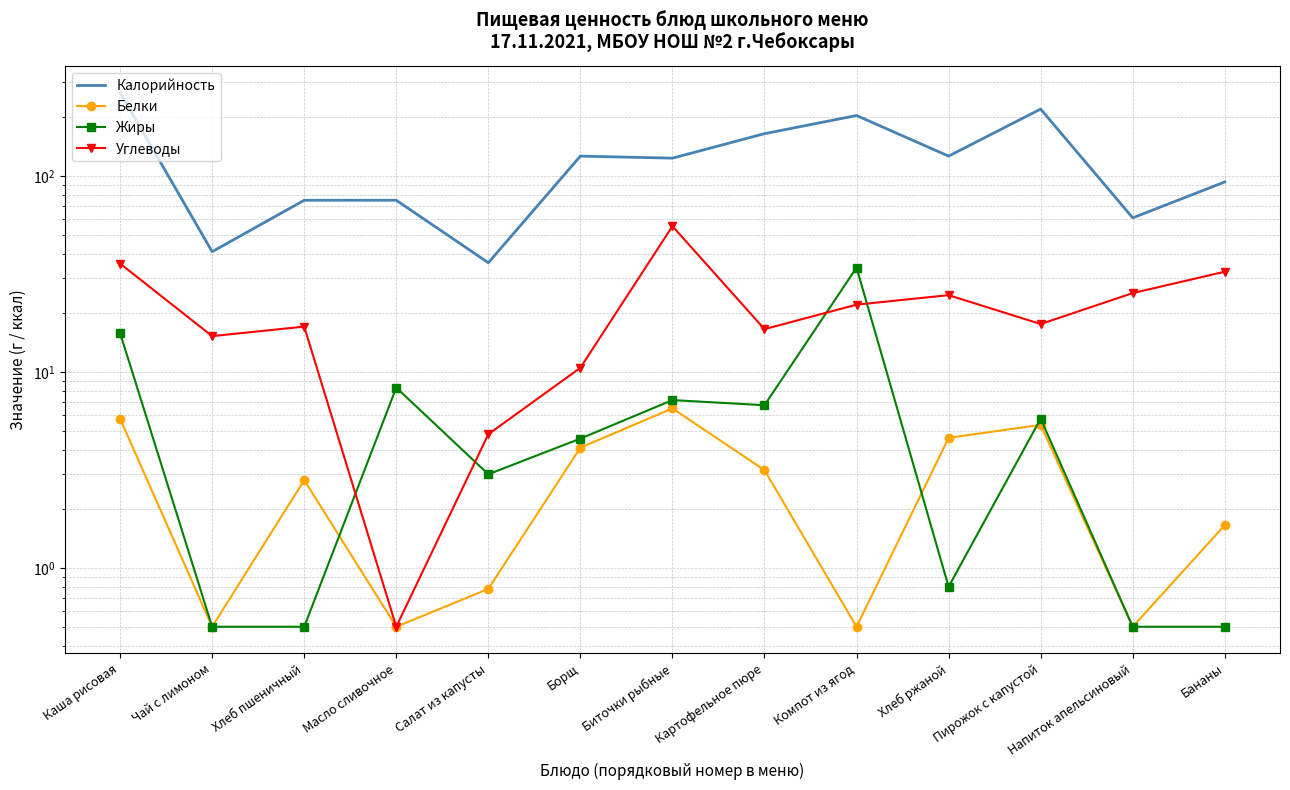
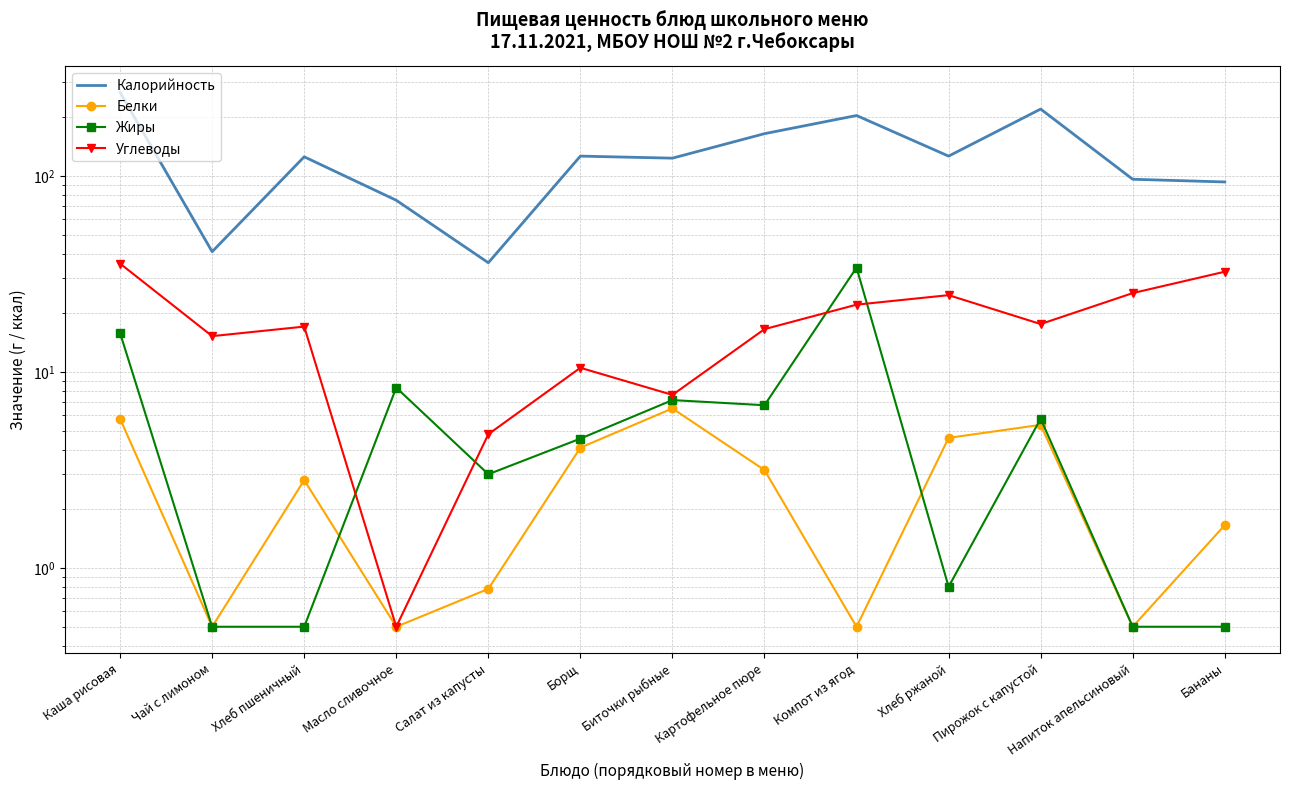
Калорийность, Хлеб пшеничный: 75 -> 130
Углеводы, Биточки рыбные: 55 -> 7.6
Калорийность, Напиток апельсиновый: 61 -> 100
